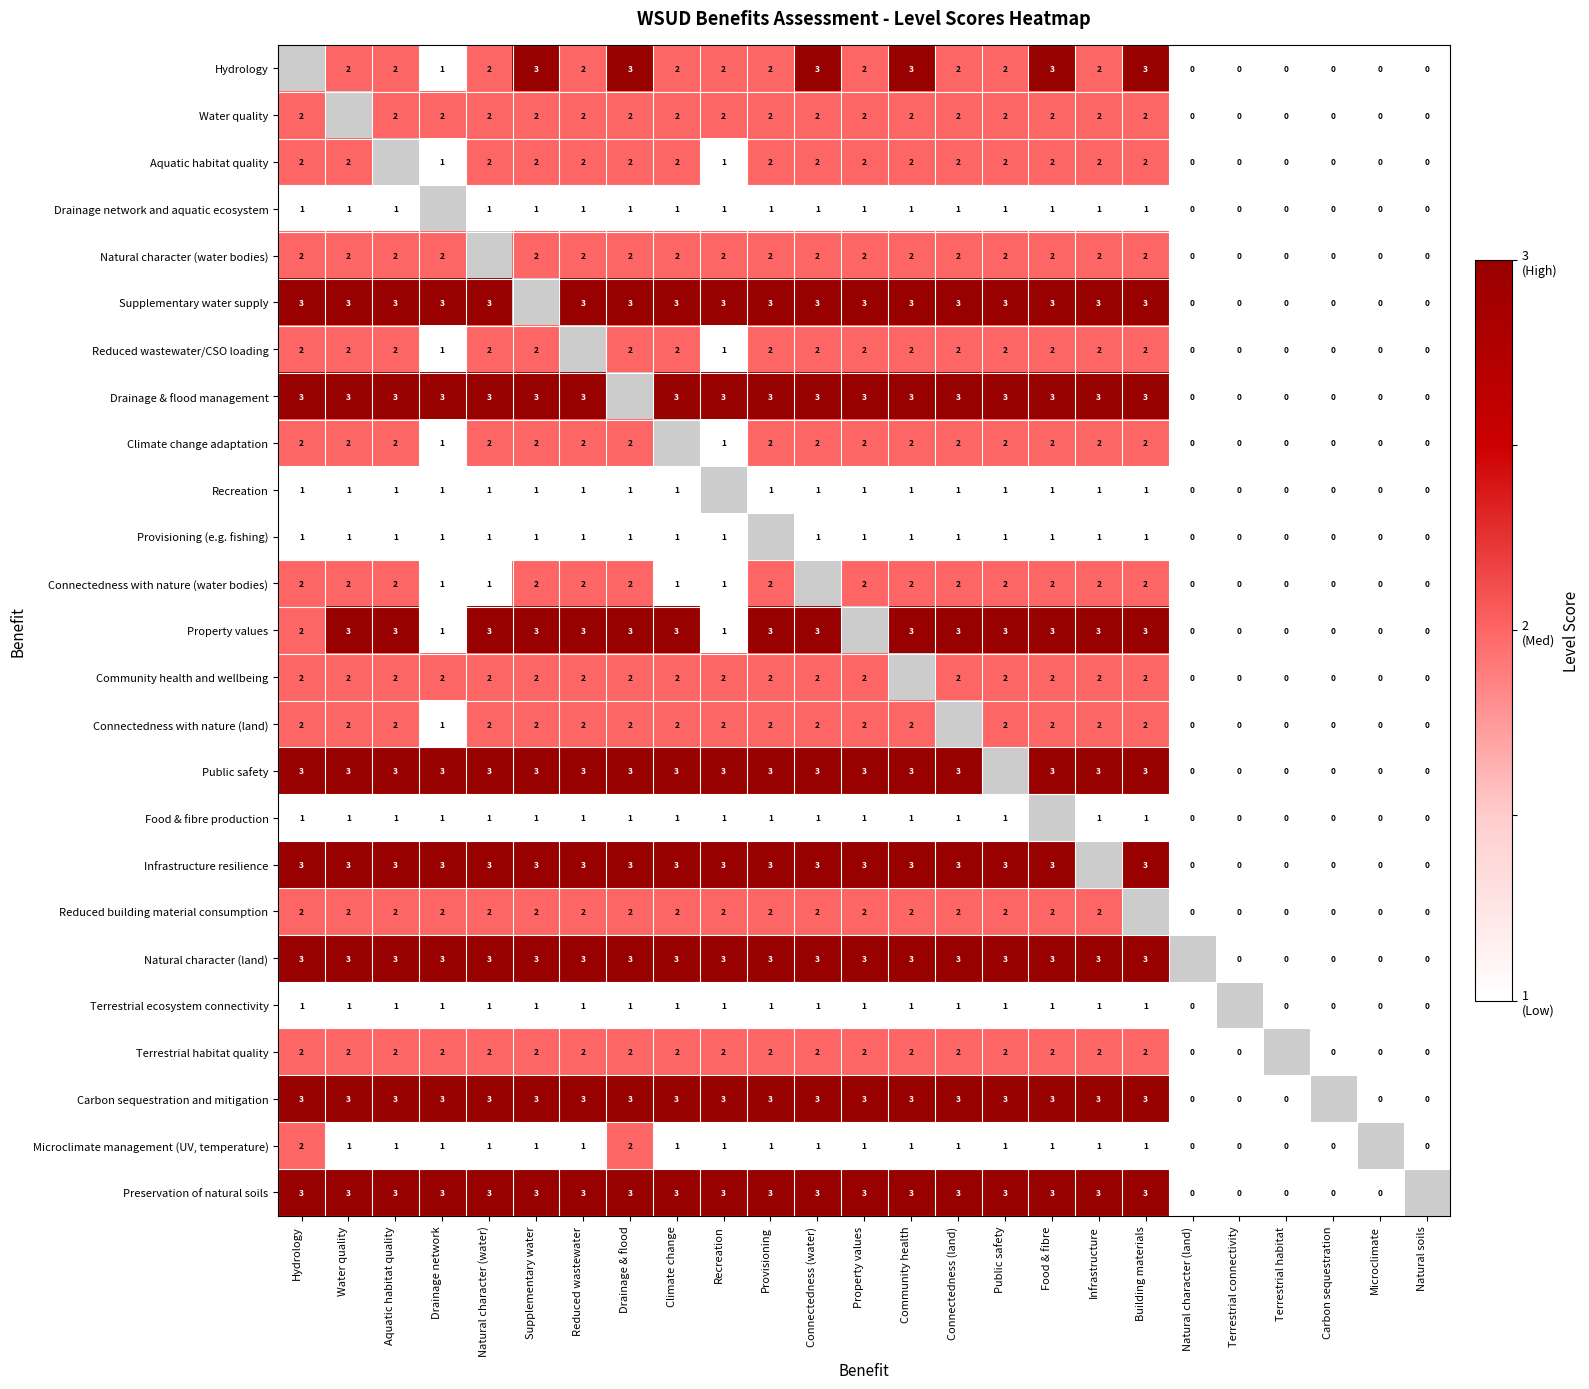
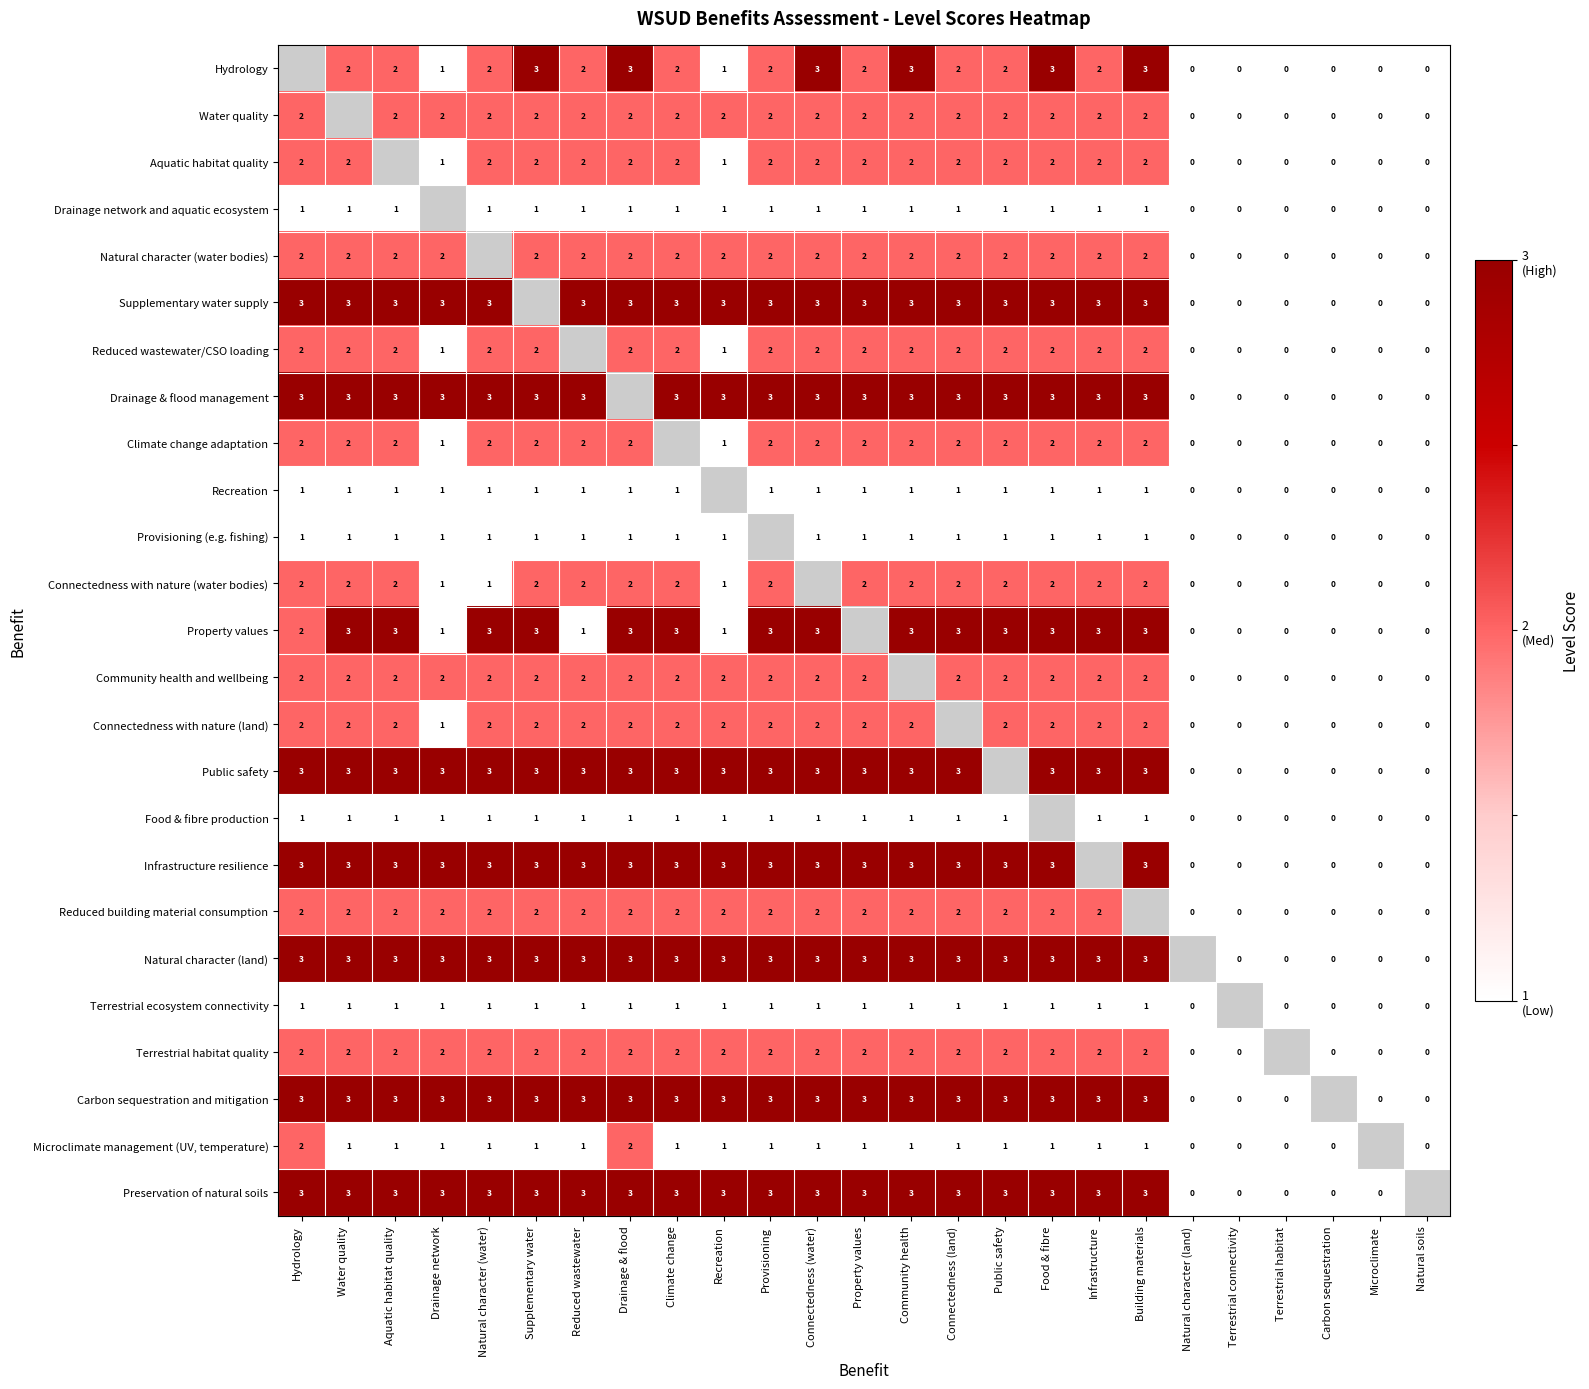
Hydrology, Recreation: 2 -> 1
Connectedness with nature (water bodies), Climate change: 1 -> 2
Property values, Reduced wastewater: 3 -> 1
